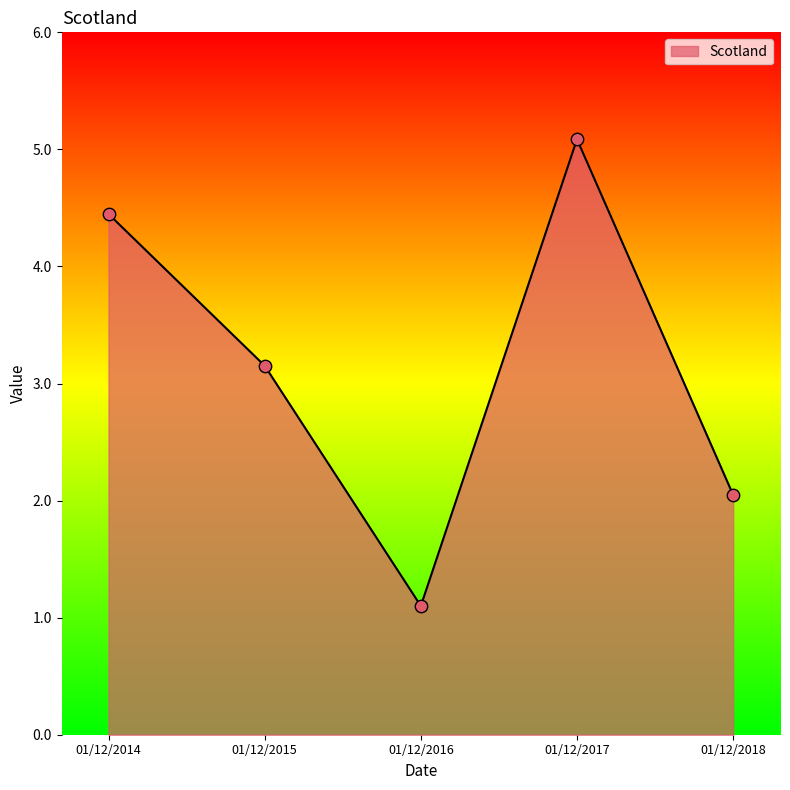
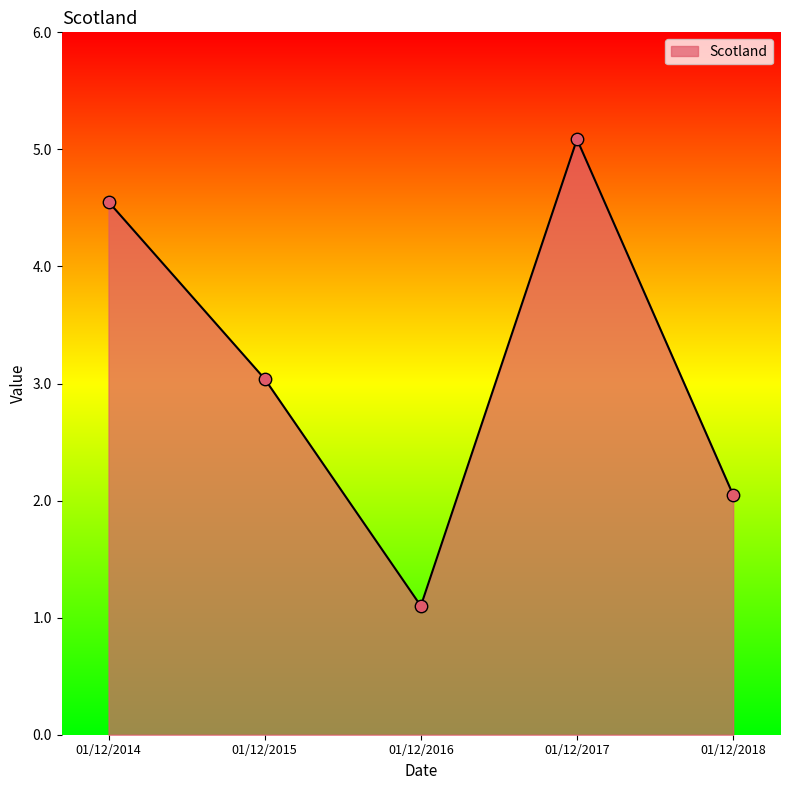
01/12/2014: 4.45 -> 4.55
01/12/2015: 3.15 -> 3.04
